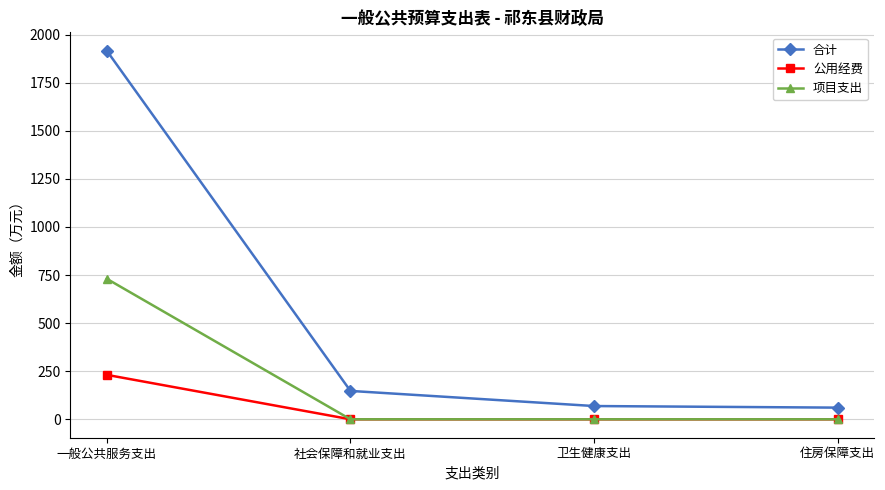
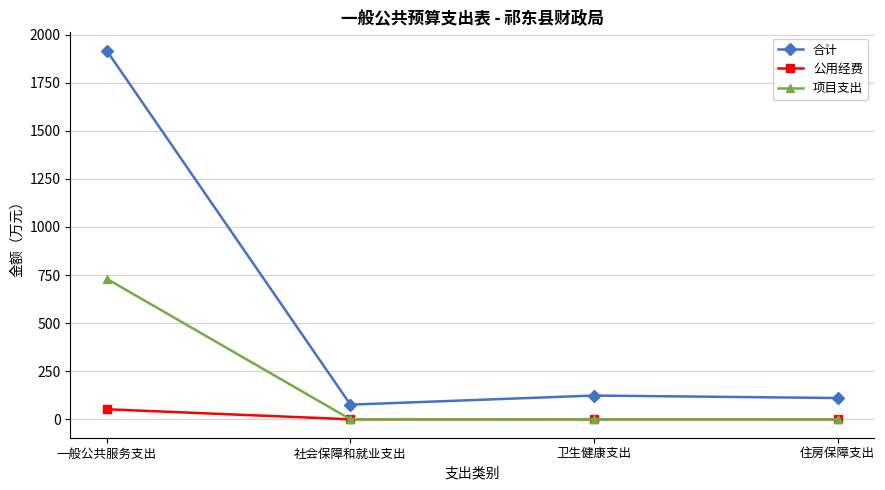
公用经费, 一般公共服务支出: 230 -> 50
合计, 社会保障和就业支出: 150 -> 80
合计, 卫生健康支出: 70 -> 120
合计, 住房保障支出: 60 -> 110
